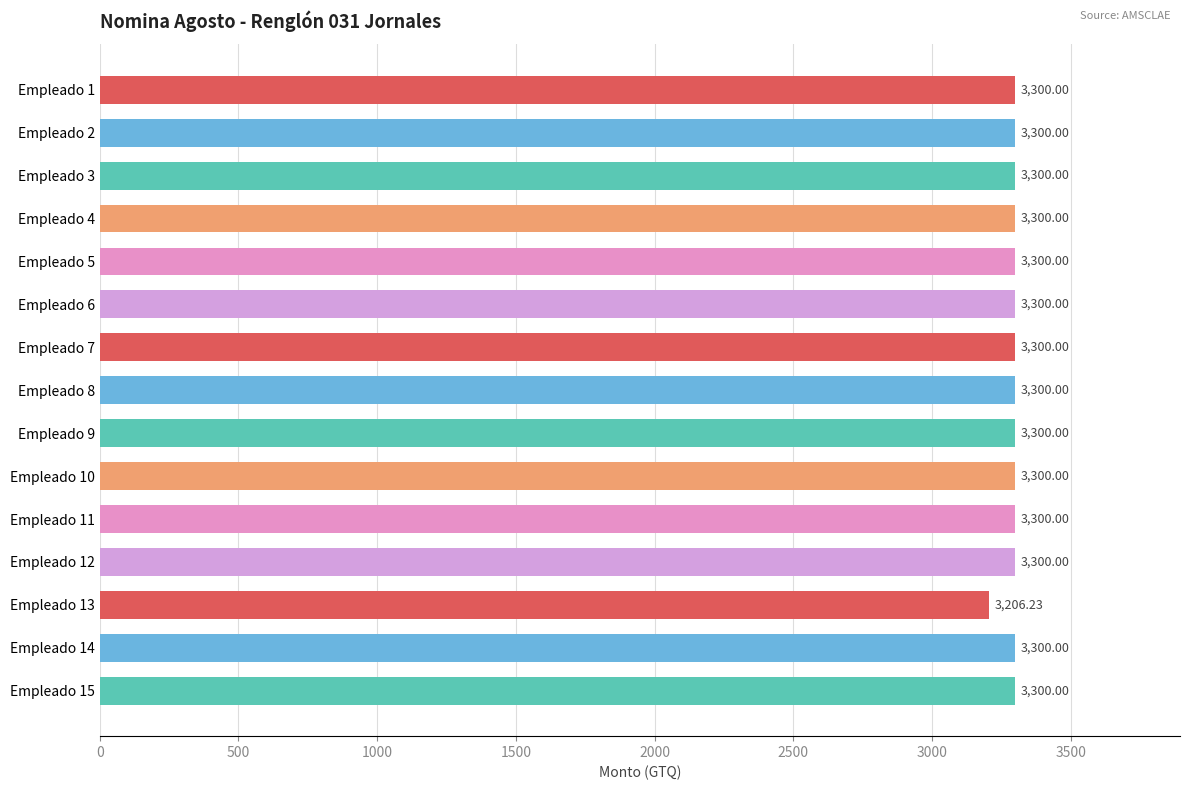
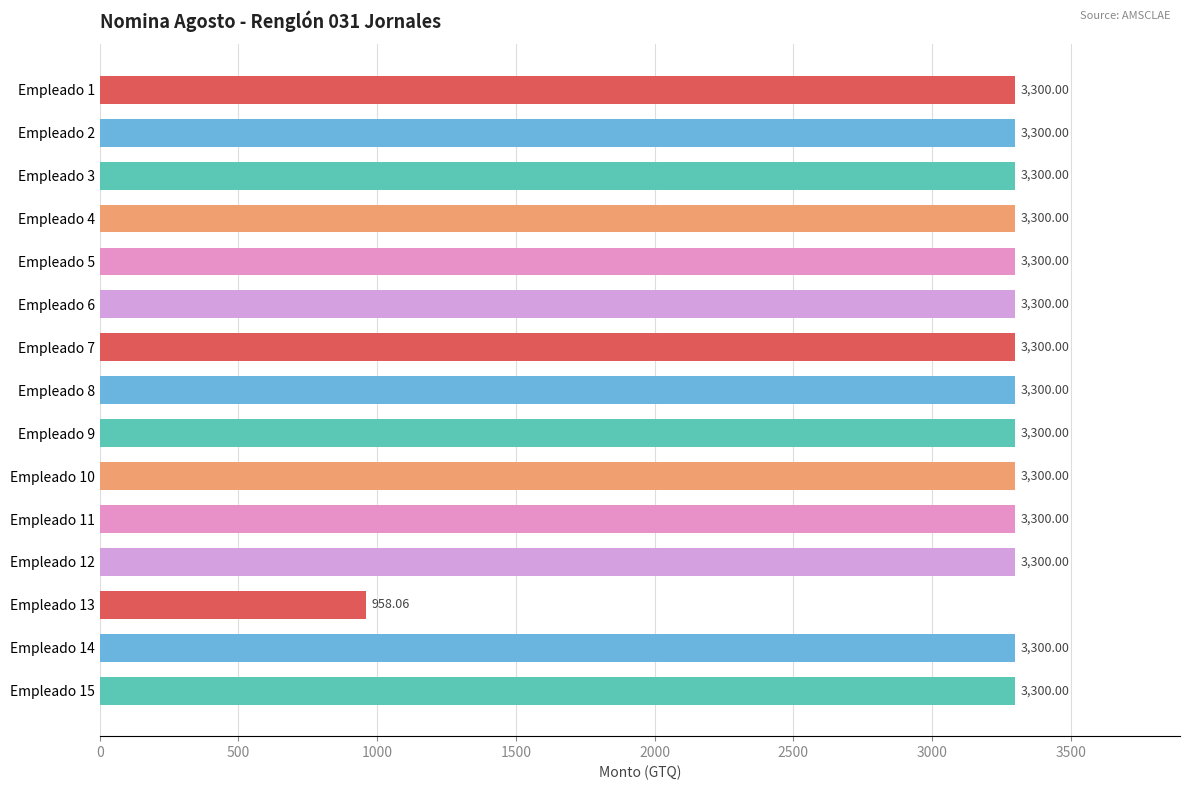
Empleado 13: 3,206.23 -> 958.06
